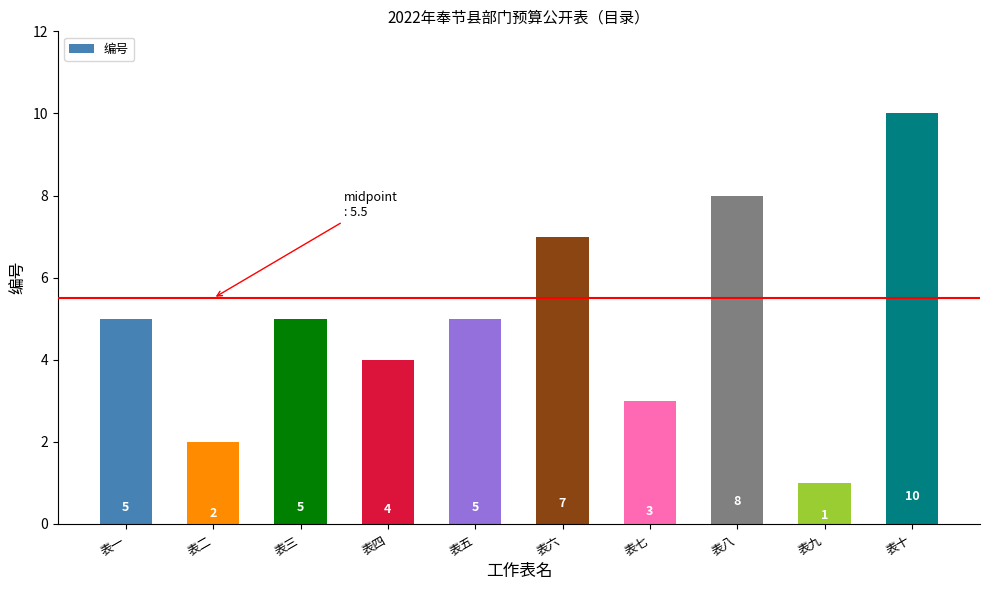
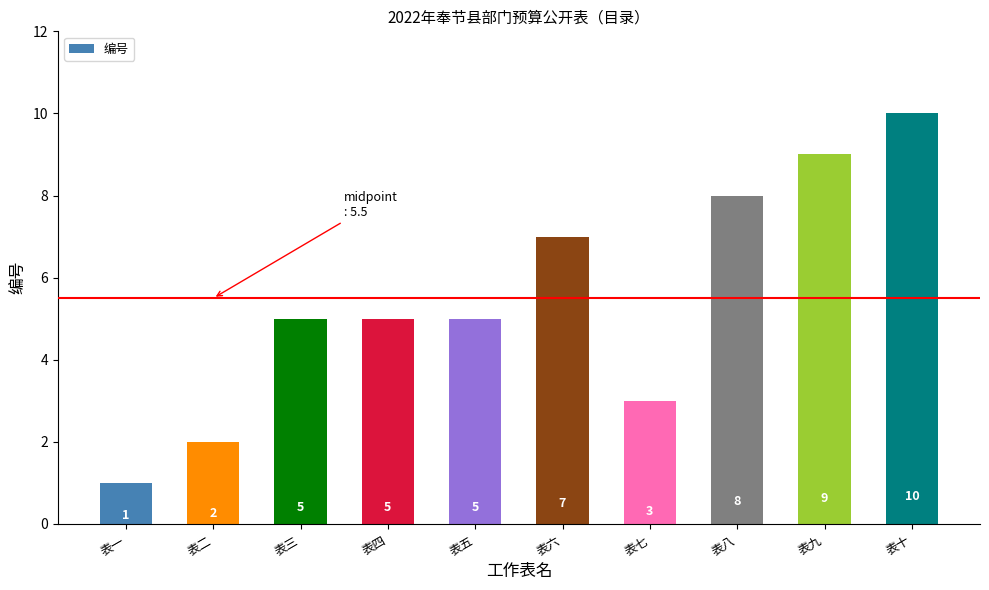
表一: 5 -> 1
表四: 4 -> 5
表九: 1 -> 9
